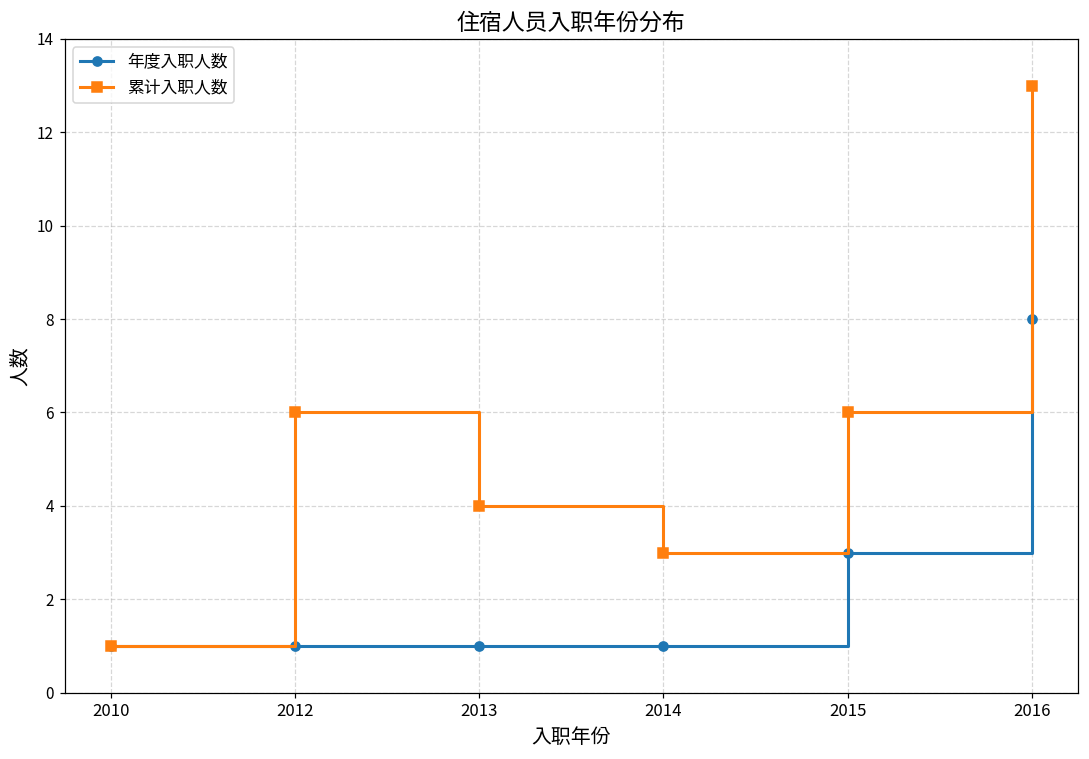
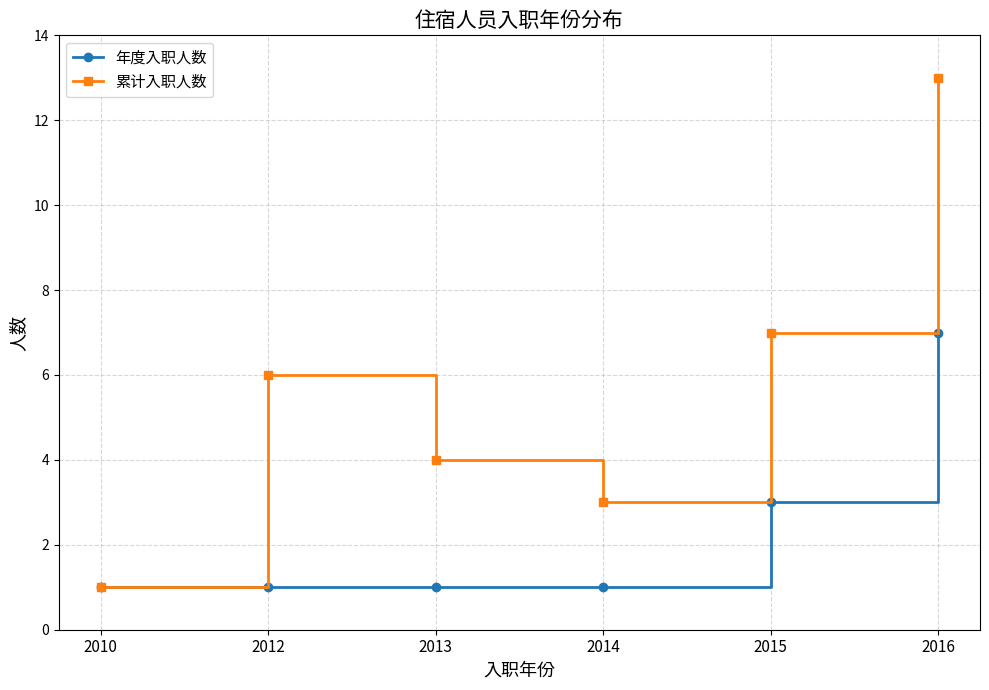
累计入职人数, 2015: 6 -> 7
年度入职人数, 2016: 8 -> 7
